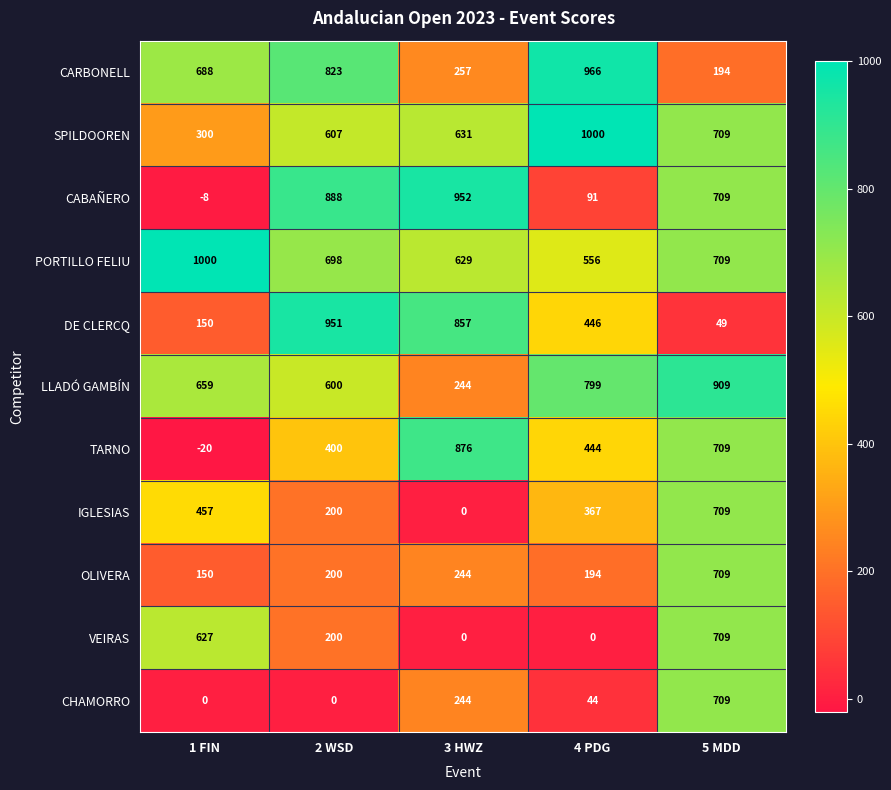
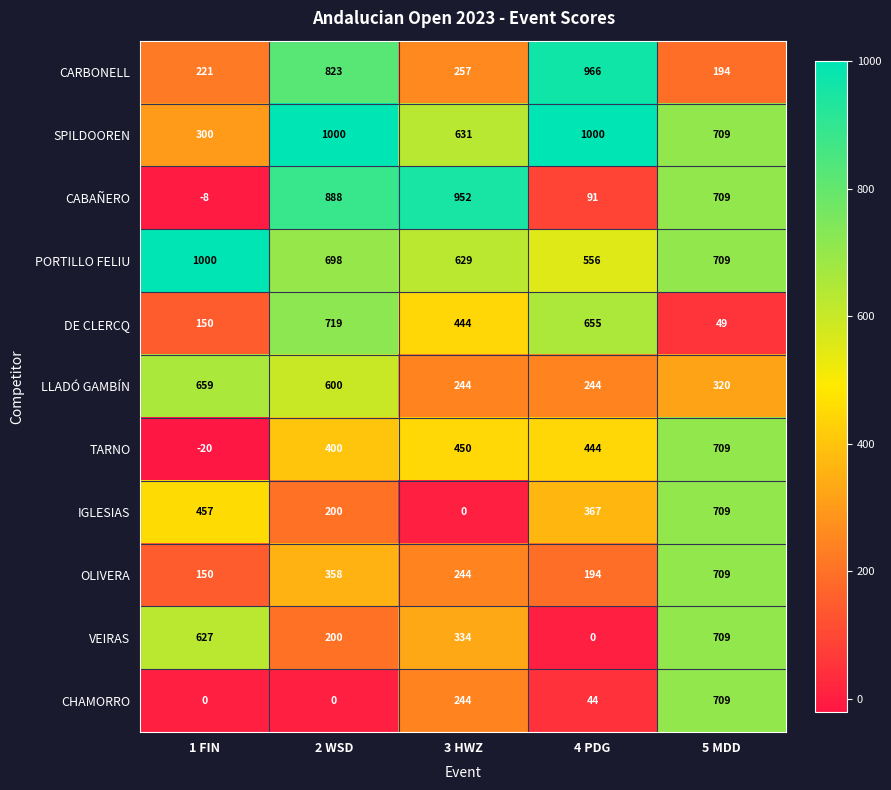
CARBONELL, 1 FIN: 688 -> 221
SPILDOOREN, 2 WSD: 607 -> 1000
DE CLERCQ, 2 WSD: 951 -> 719
DE CLERCQ, 3 HWZ: 857 -> 444
DE CLERCQ, 4 PDG: 446 -> 655
LLADÓ GAMBÍN, 4 PDG: 799 -> 244
LLADÓ GAMBÍN, 5 MDD: 909 -> 320
TARNO, 3 HWZ: 876 -> 450
OLIVERA, 2 WSD: 200 -> 358
VEIRAS, 3 HWZ: 0 -> 334
